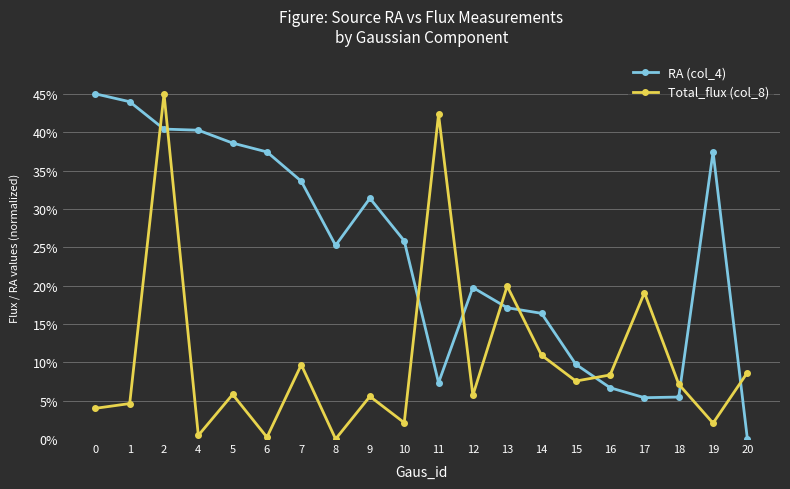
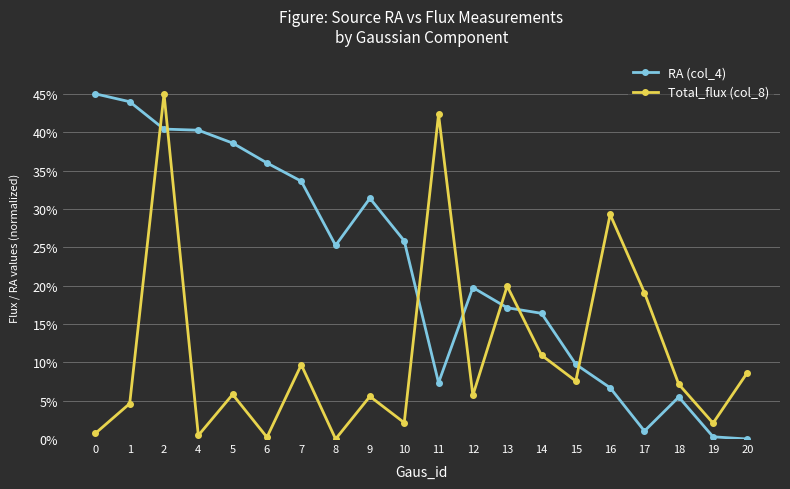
Total_flux (col_8), 0: 4% -> 1%
RA (col_4), 6: 37% -> 36%
Total_flux (col_8), 16: 8% -> 29%
RA (col_4), 17: 5% -> 1%
RA (col_4), 19: 37% -> 0%
